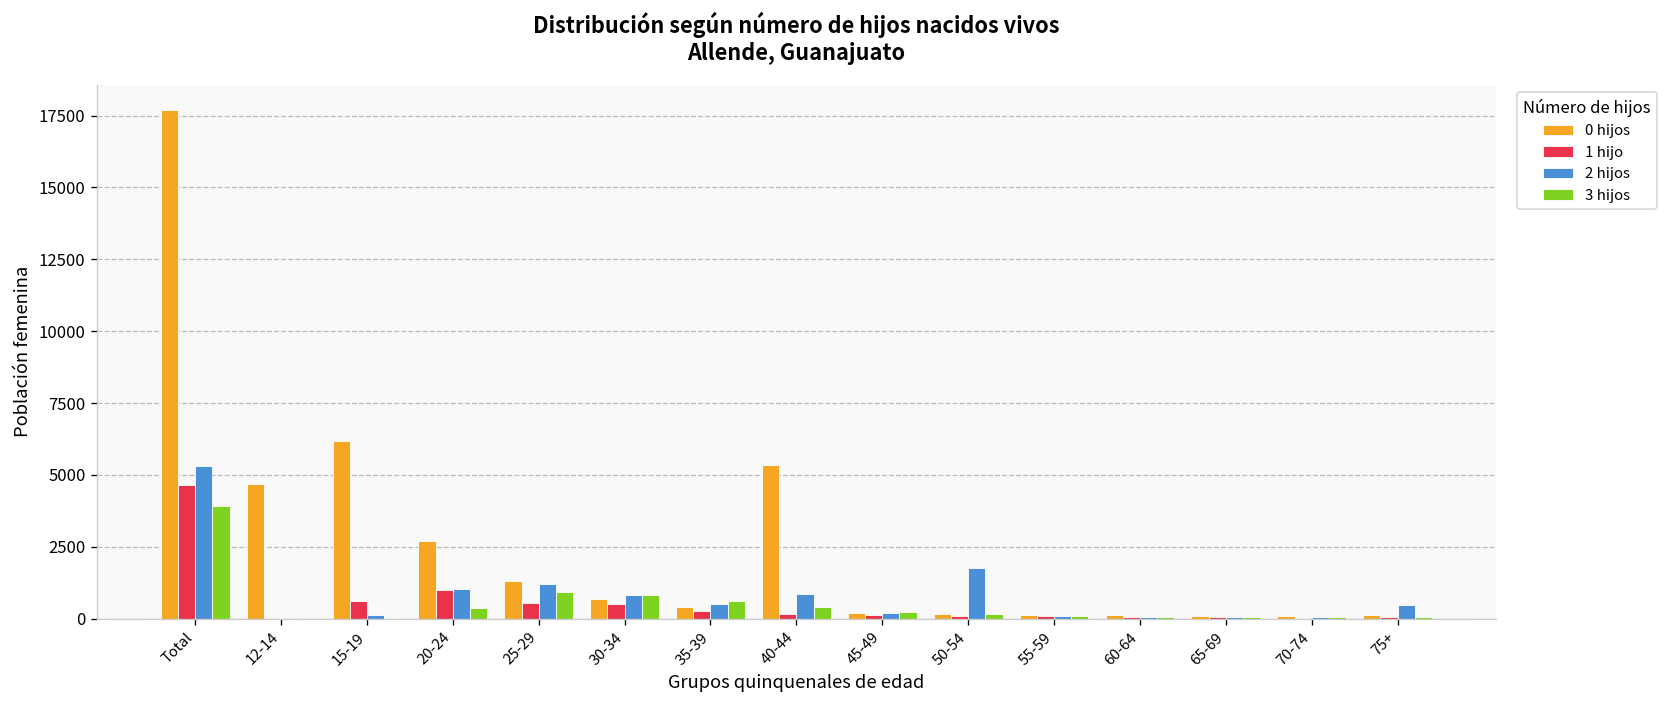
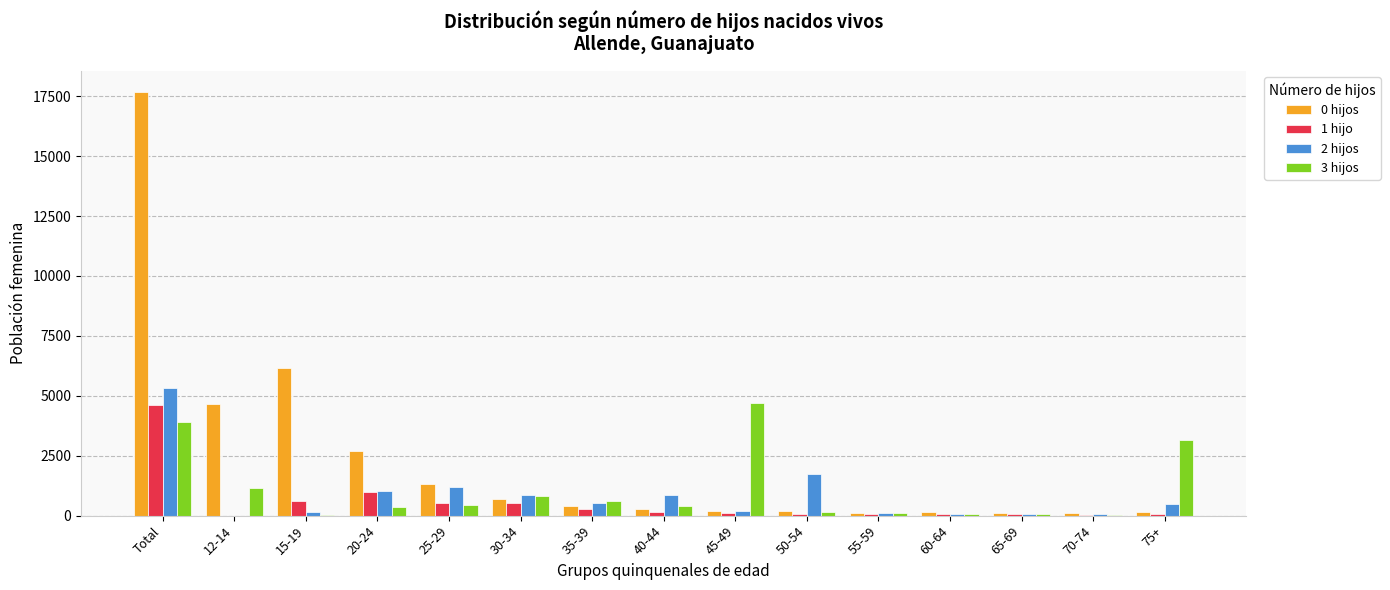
3 hijos, 12-14: 0 -> 1100
3 hijos, 25-29: 900 -> 400
0 hijos, 40-44: 5400 -> 300
3 hijos, 45-49: 200 -> 4700
3 hijos, 75+: 100 -> 3200
